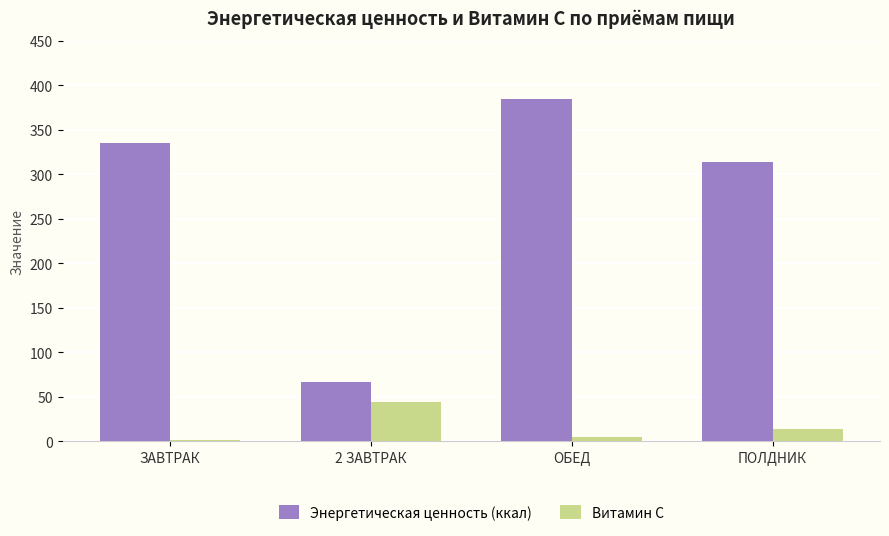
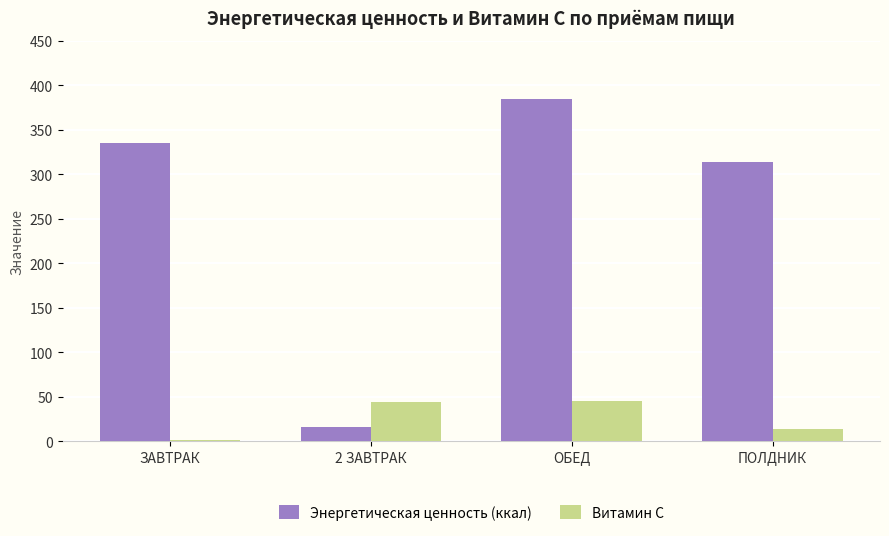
Энергетическая ценность (ккал), 2 ЗАВТРАК: 70 -> 20
Витамин С, ОБЕД: 0 -> 40
